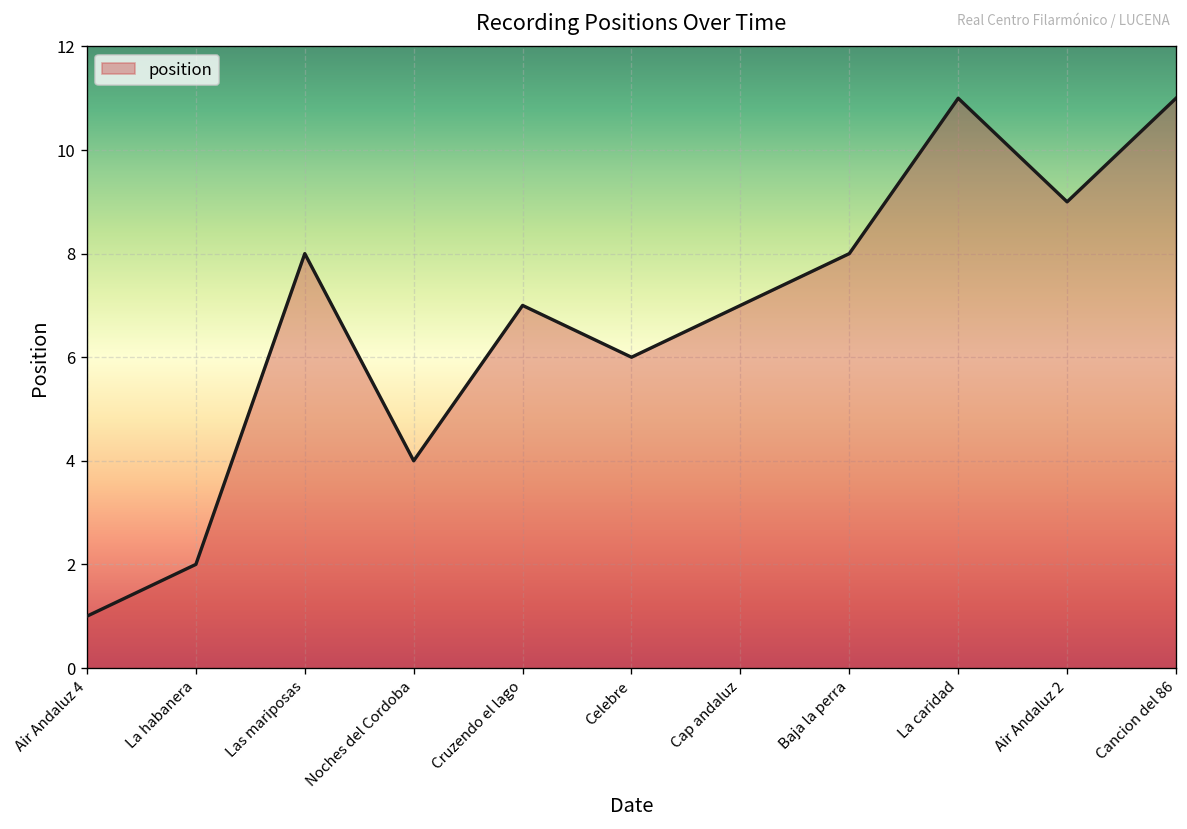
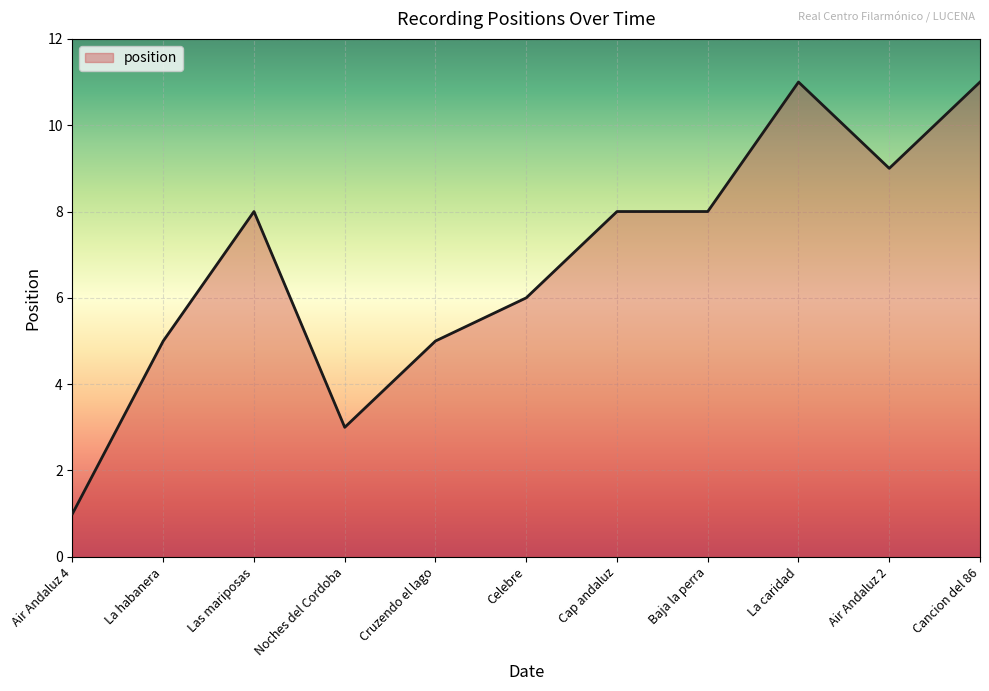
La habanera: 2 -> 5
Noches del Cordoba: 4 -> 3
Cruzendo el lago: 7 -> 5
Cap andaluz: 7 -> 8
